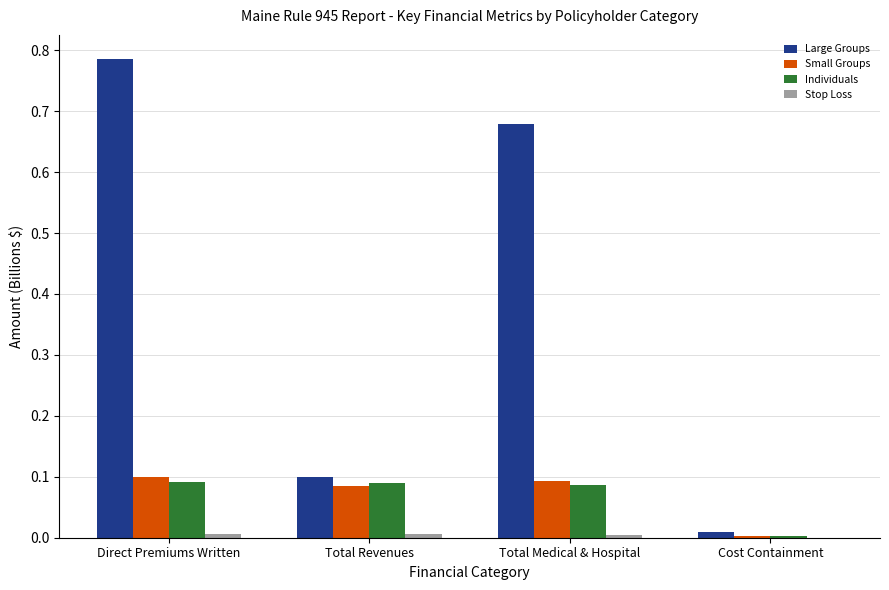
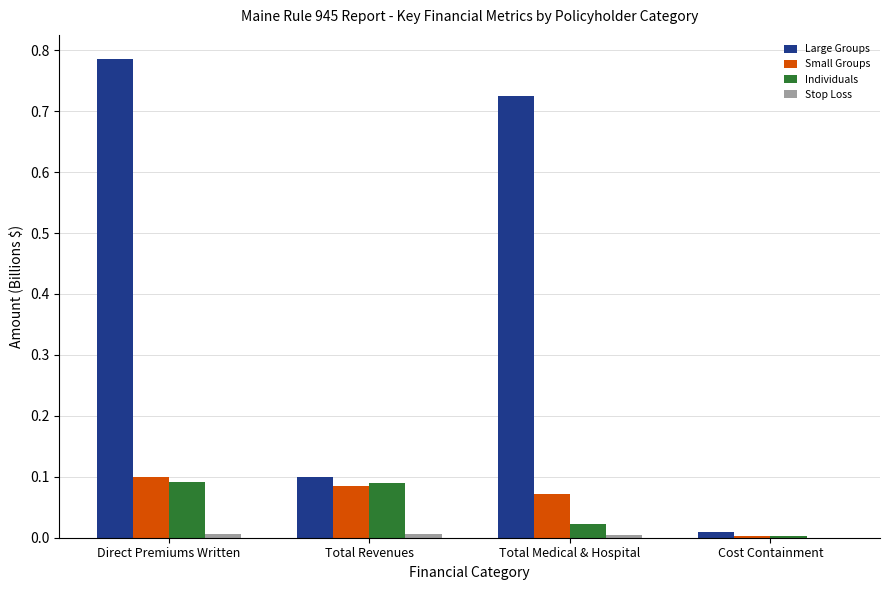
Large Groups, Total Medical & Hospital: 0.68 -> 0.72
Small Groups, Total Medical & Hospital: 0.09 -> 0.07
Individuals, Total Medical & Hospital: 0.09 -> 0.02
